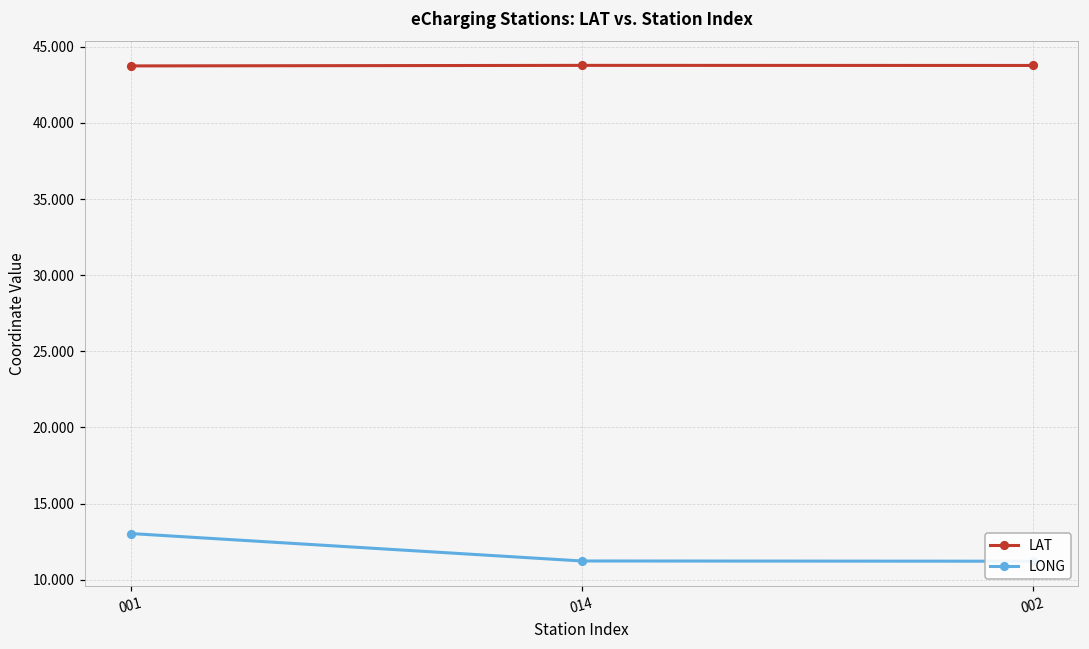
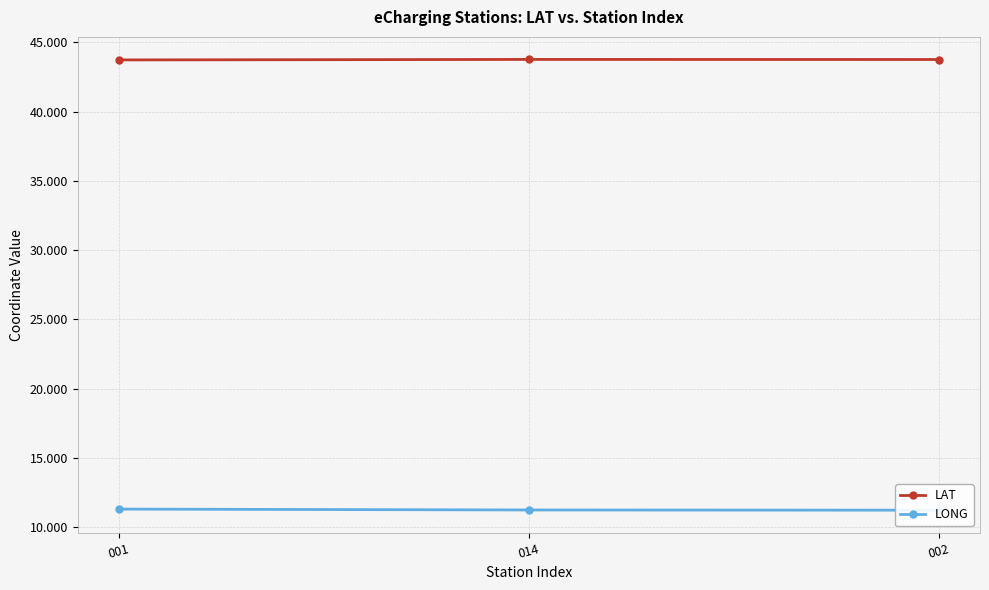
LONG, 001: 13.0 -> 11.3
